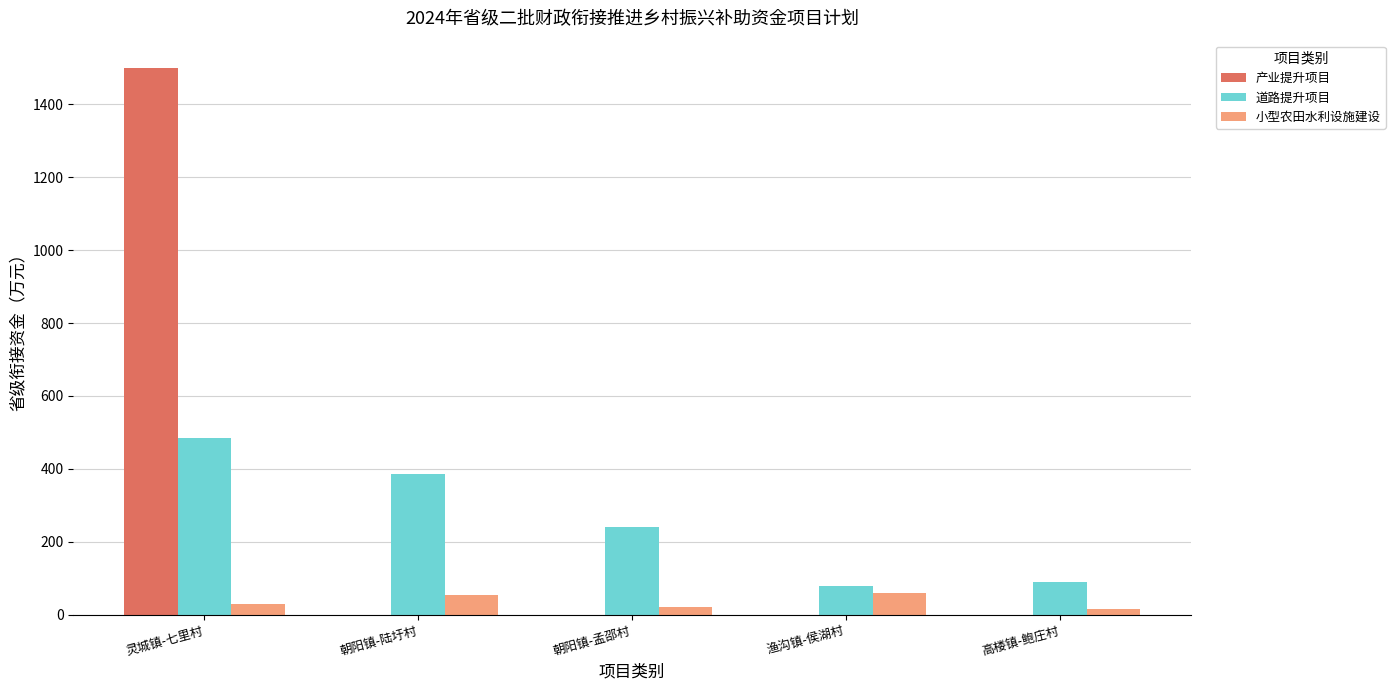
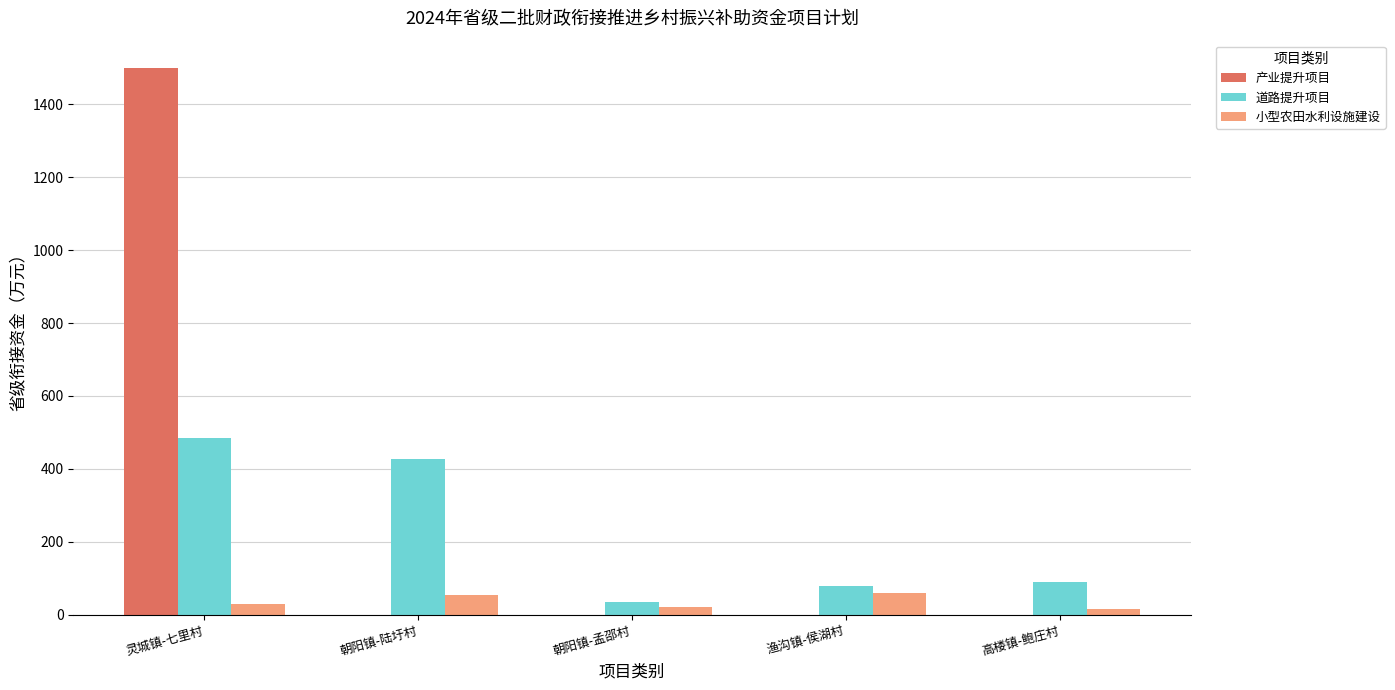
道路提升项目, 朝阳镇-陆圩村: 390 -> 430
道路提升项目, 朝阳镇-孟邵村: 240 -> 30
